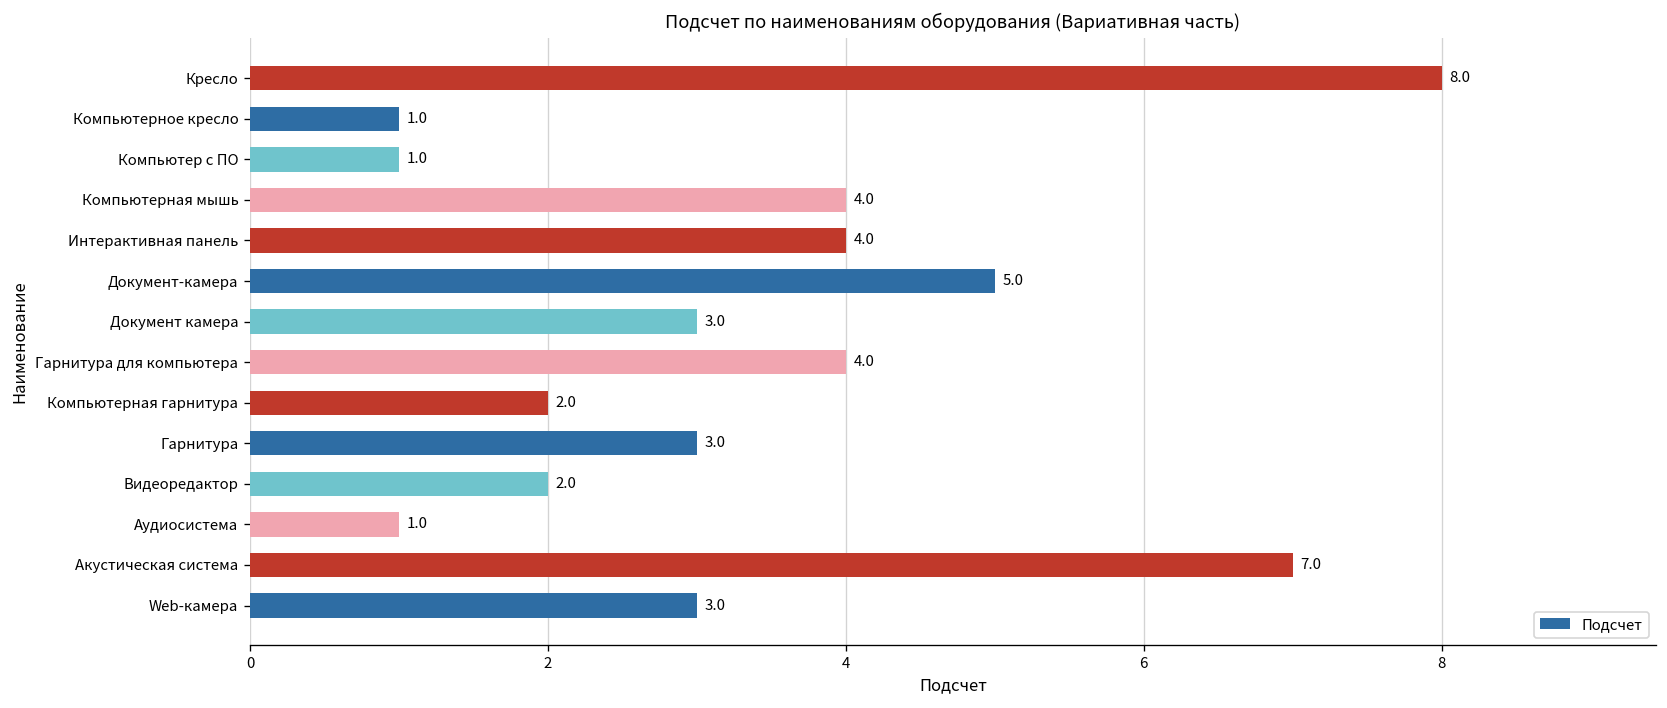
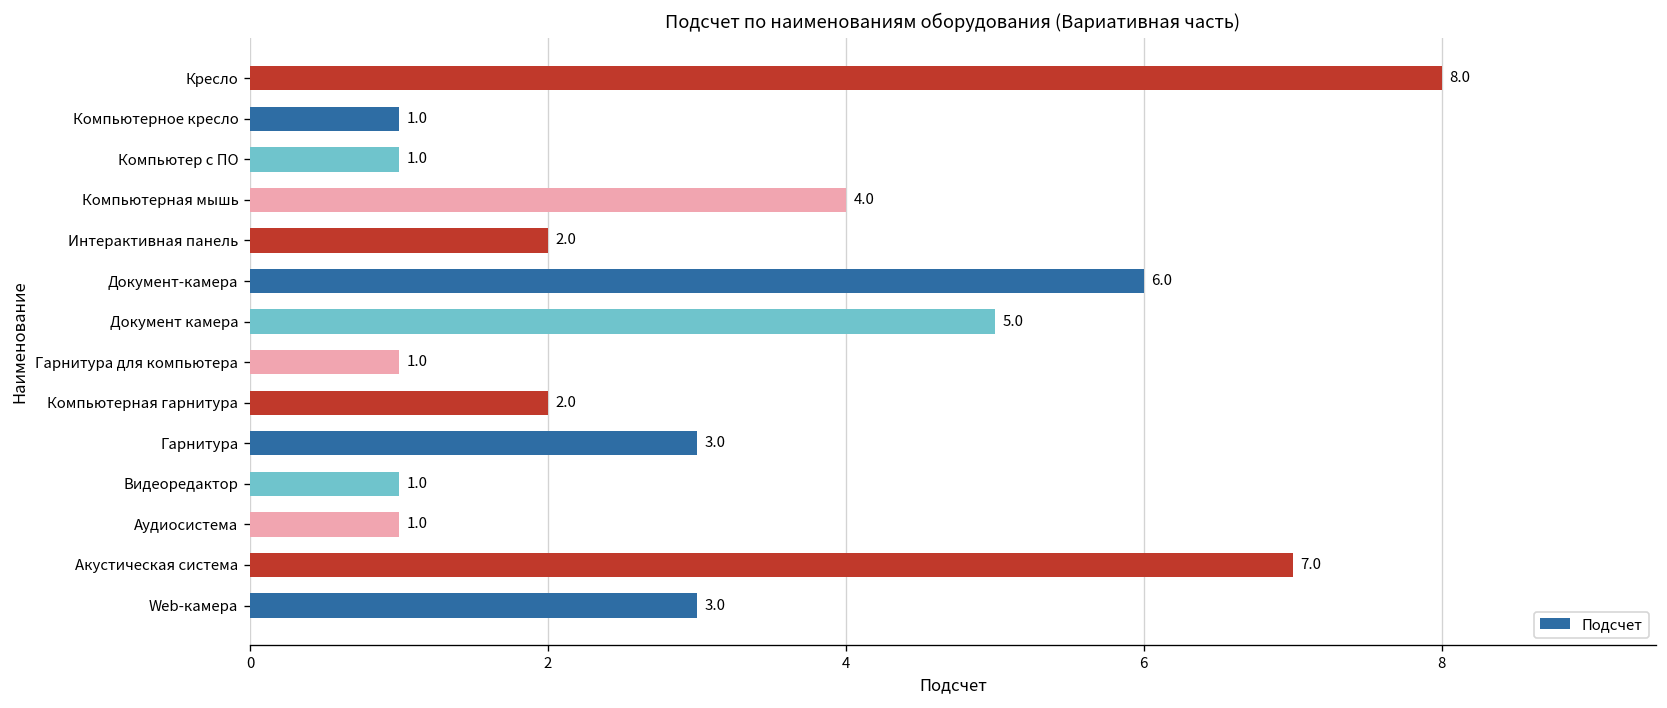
Интерактивная панель: 4.0 -> 2.0
Документ-камера: 5.0 -> 6.0
Документ камера: 3.0 -> 5.0
Гарнитура для компьютера: 4.0 -> 1.0
Видеоредактор: 2.0 -> 1.0
